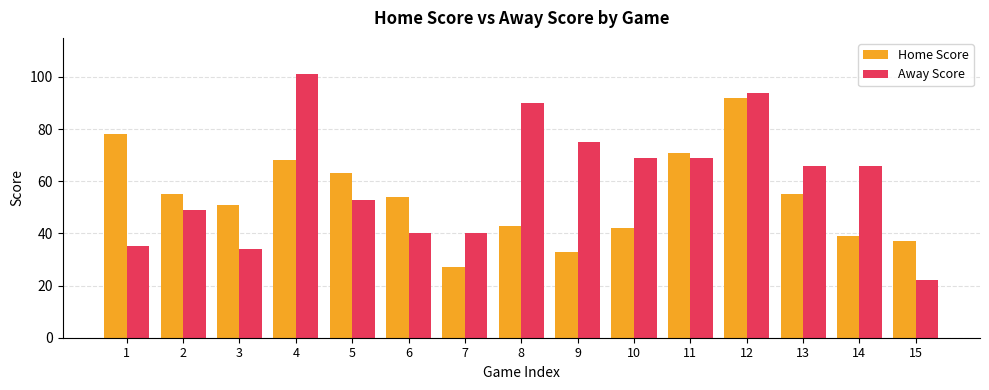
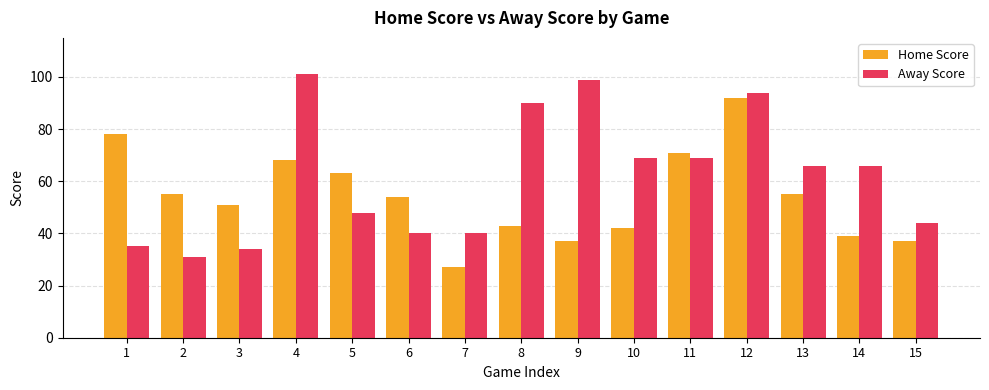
Away Score, 2: 49 -> 31
Away Score, 5: 53 -> 48
Home Score, 9: 33 -> 37
Away Score, 9: 75 -> 99
Away Score, 15: 22 -> 44
